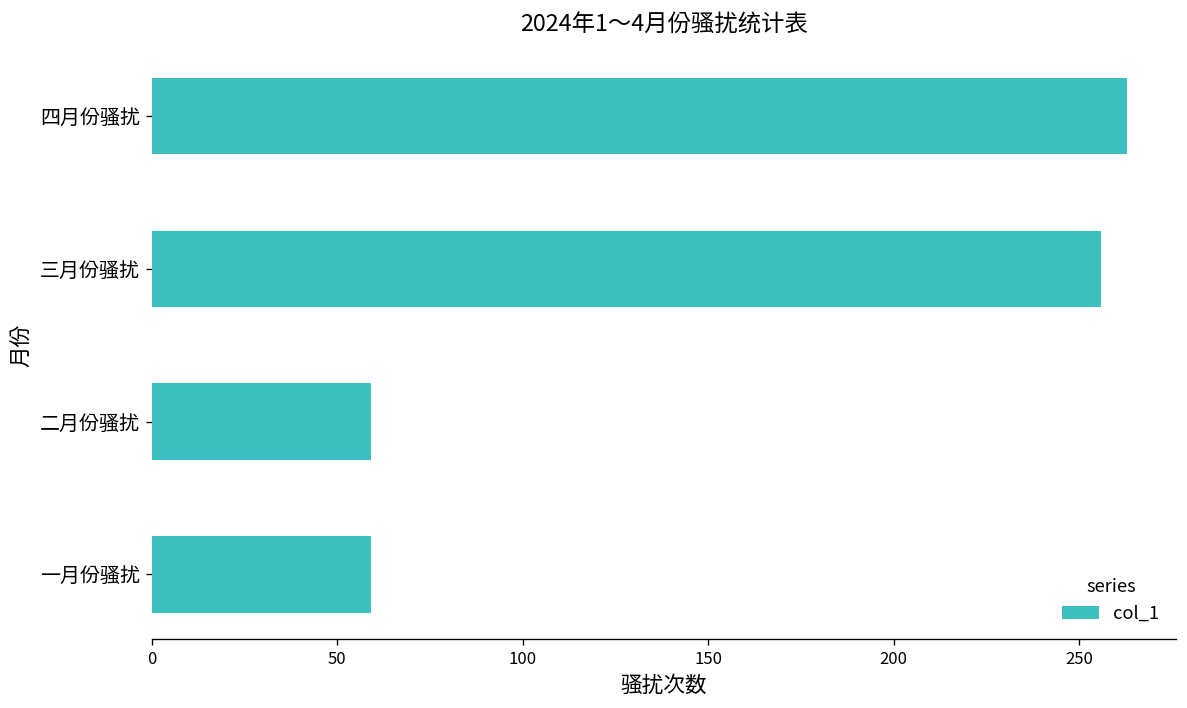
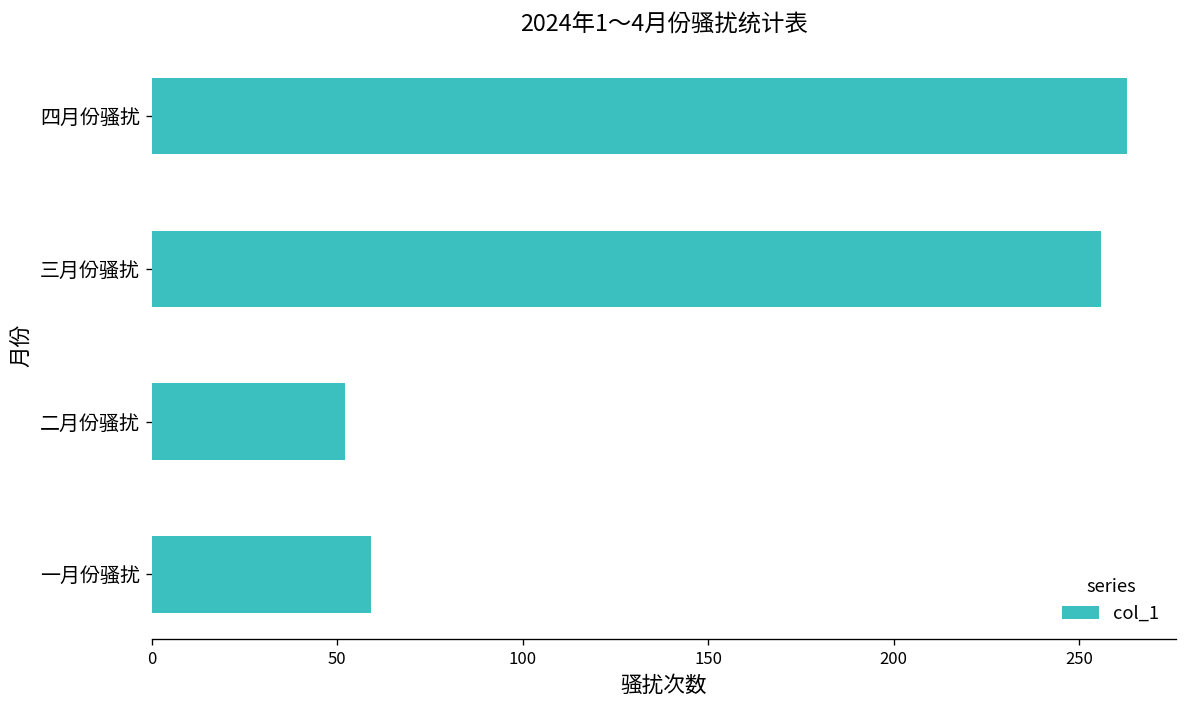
二月份骚扰: 59 -> 52
